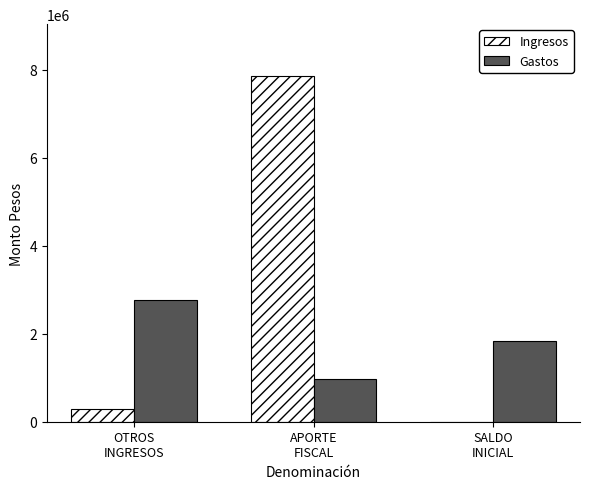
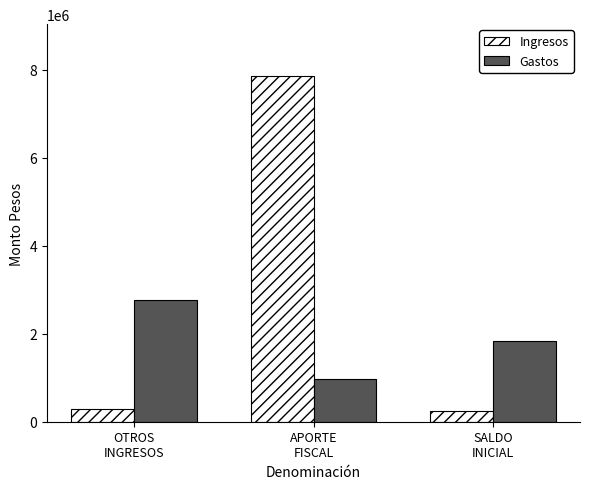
Ingresos, SALDO INICIAL: 0 -> 200000
